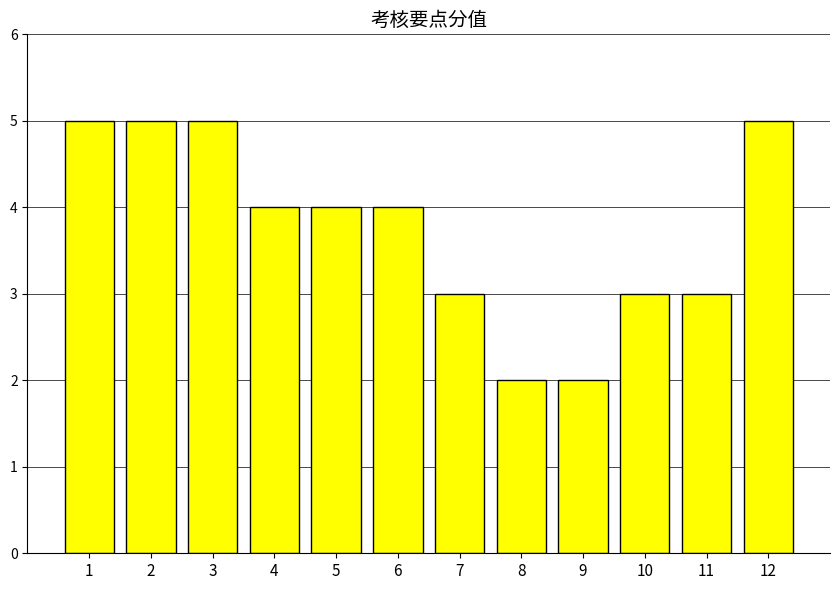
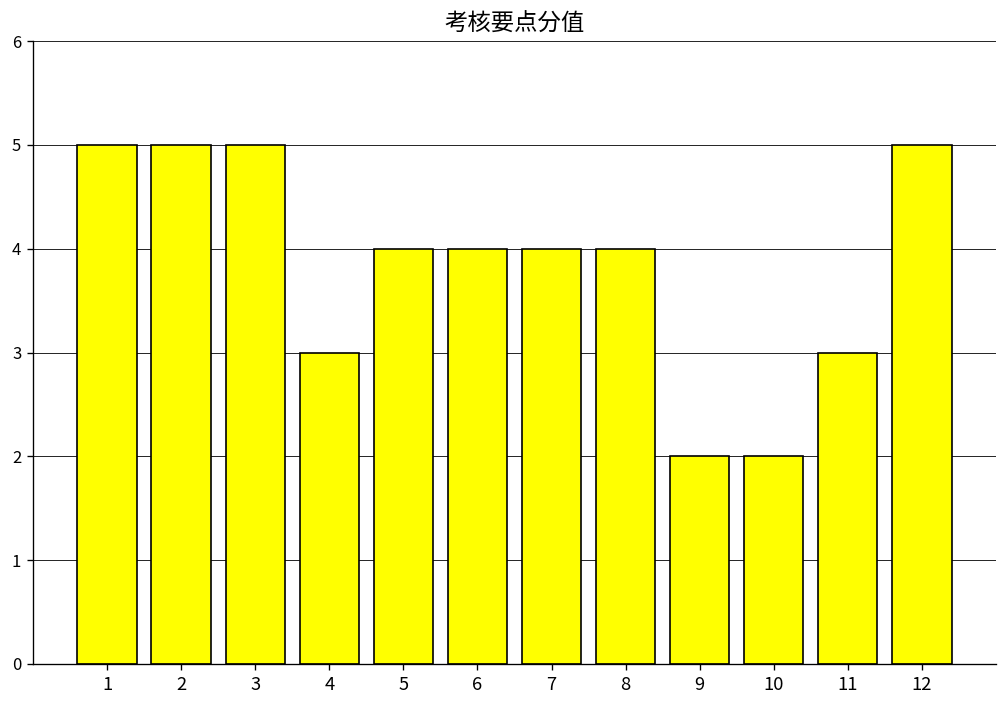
4: 4 -> 3
7: 3 -> 4
8: 2 -> 4
10: 3 -> 2
